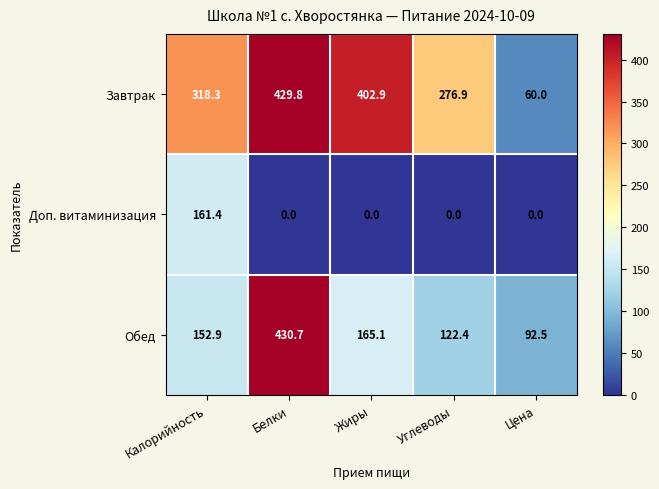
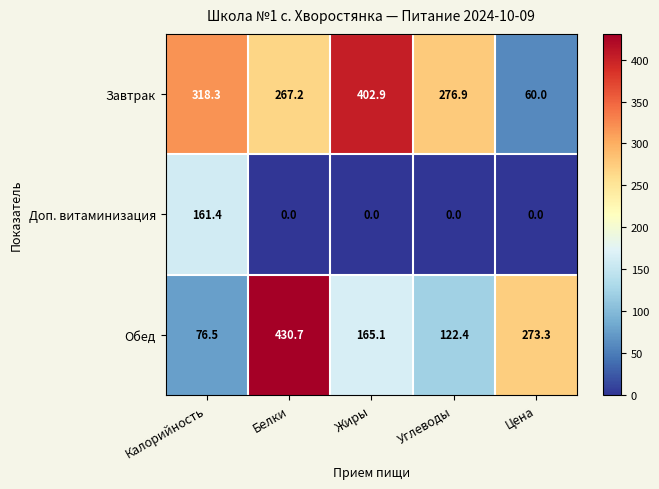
Завтрак, Белки: 429.8 -> 267.2
Обед, Калорийность: 152.9 -> 76.5
Обед, Цена: 92.5 -> 273.3
